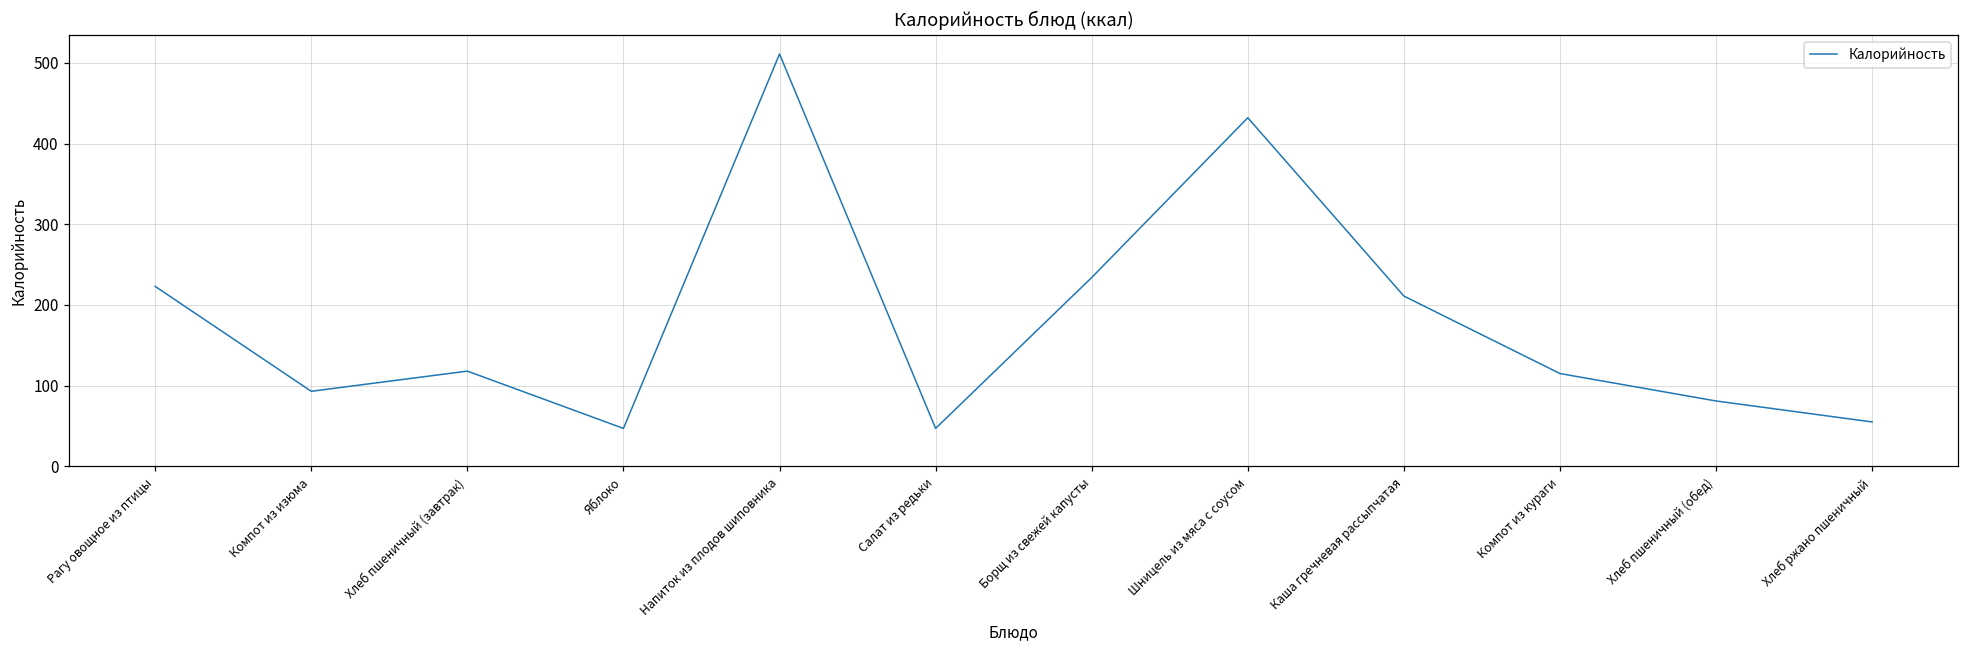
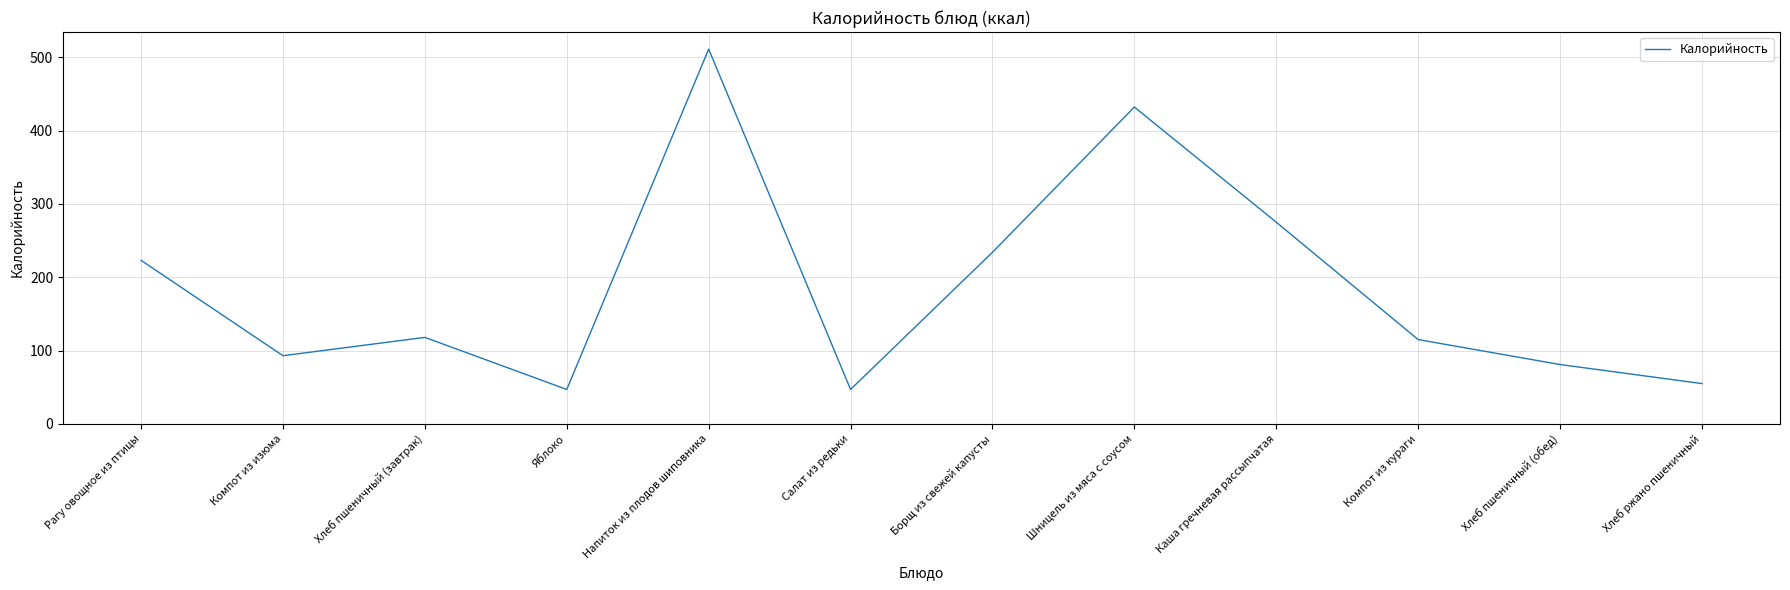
Каша гречневая рассыпчатая: 210 -> 280
